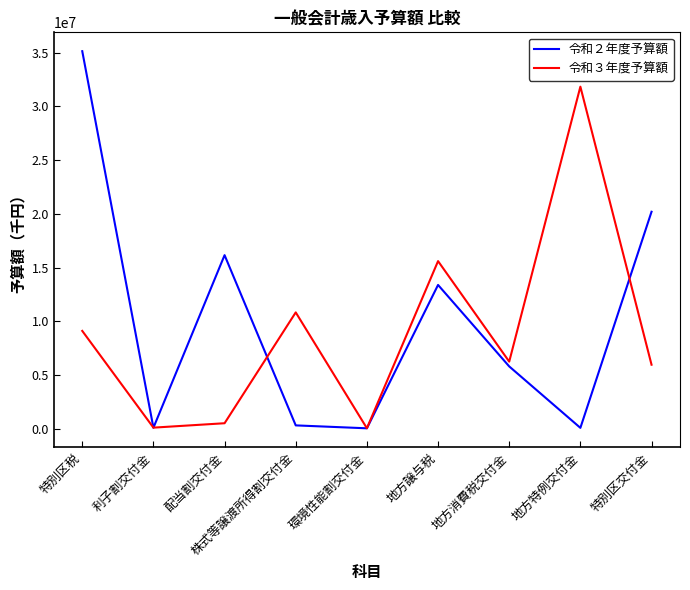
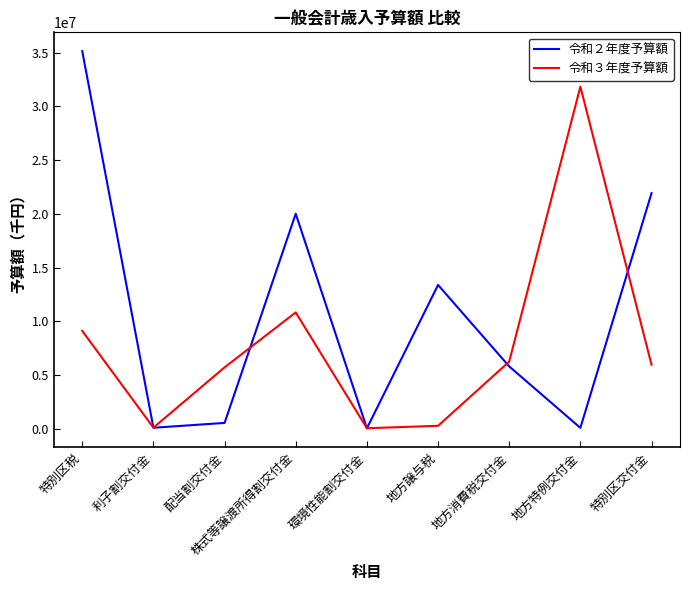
令和２年度予算額, 配当割交付金: 16200000 -> 500000
令和３年度予算額, 配当割交付金: 500000 -> 5700000
令和２年度予算額, 株式等譲渡所得割交付金: 300000 -> 20000000
令和３年度予算額, 地方譲与税: 15600000 -> 300000
令和２年度予算額, 特別区交付金: 20200000 -> 21900000
